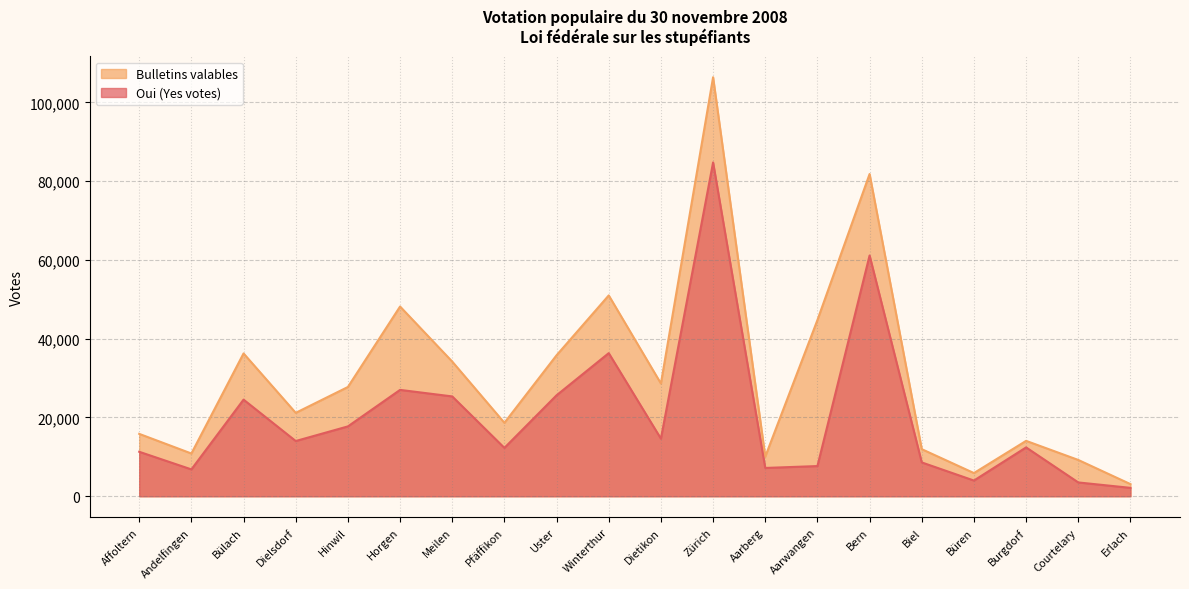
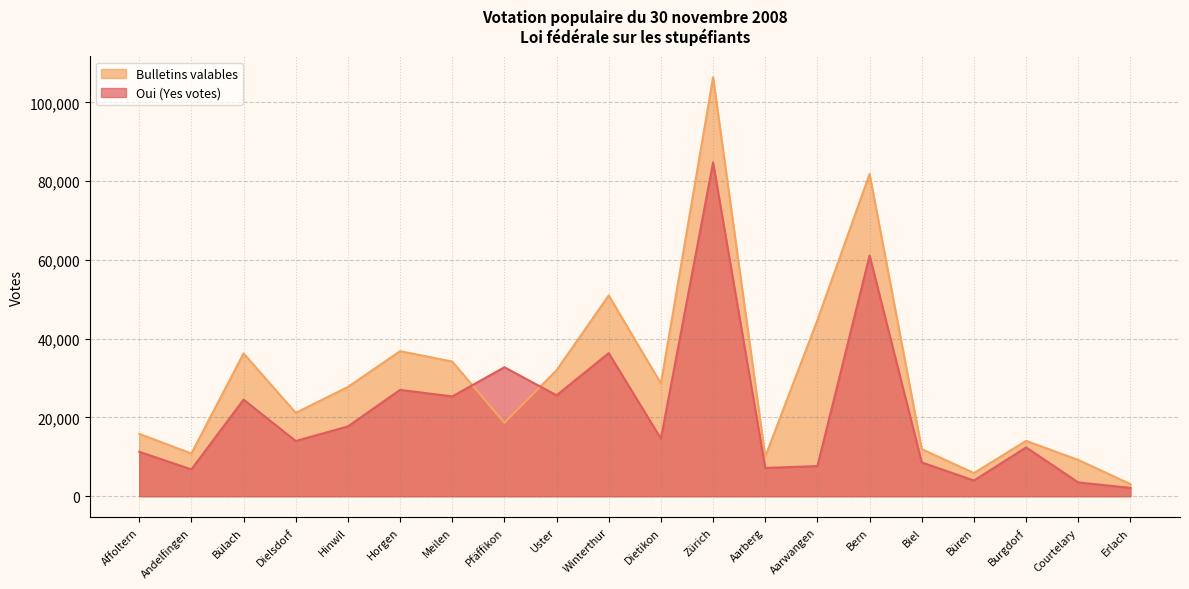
Bulletins valables, Horgen: 48,000 -> 37,000
Oui (Yes votes), Pfäffikon: 12,000 -> 33,000
Bulletins valables, Uster: 36,000 -> 32,000
